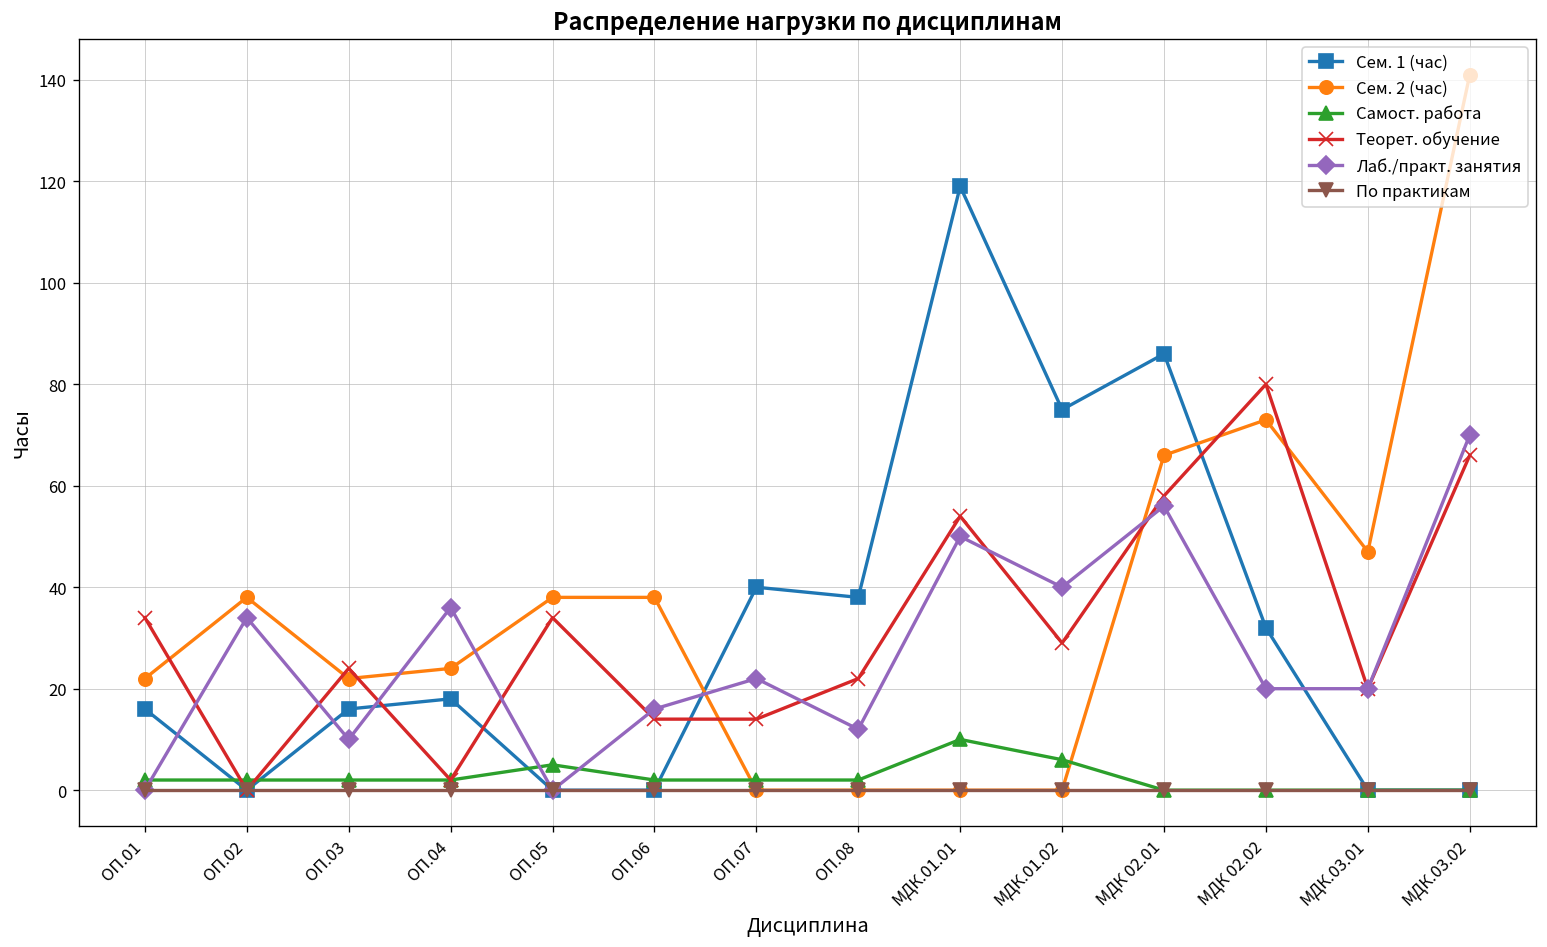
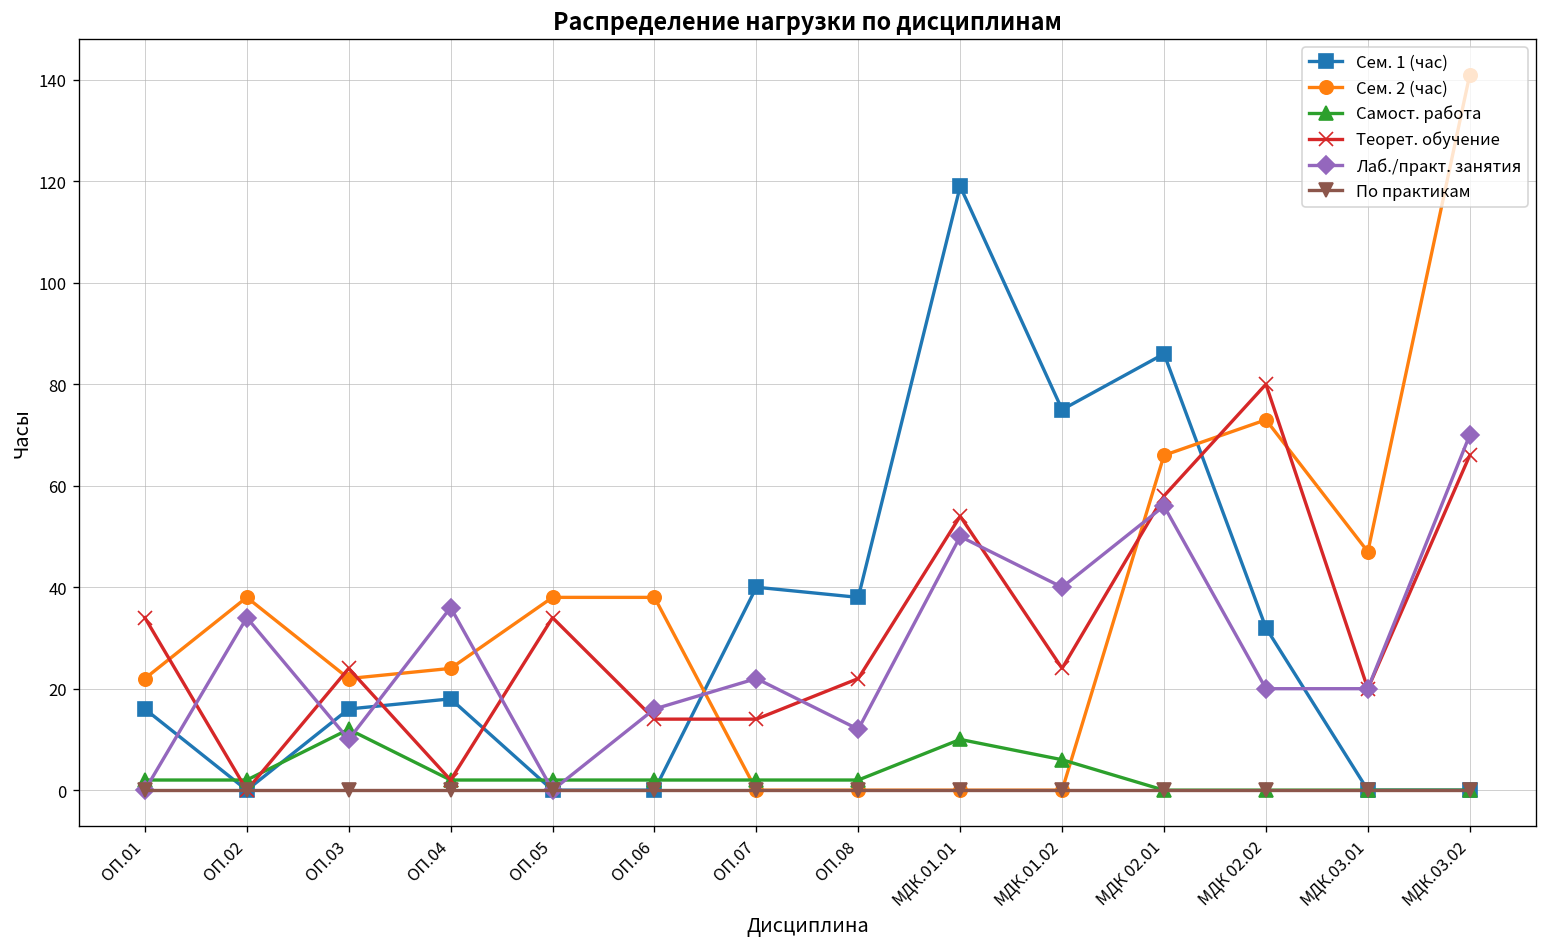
Самост. работа, ОП.03: 2 -> 12
Самост. работа, ОП.05: 5 -> 2
Теорет. обучение, МДК.01.02: 29 -> 24
